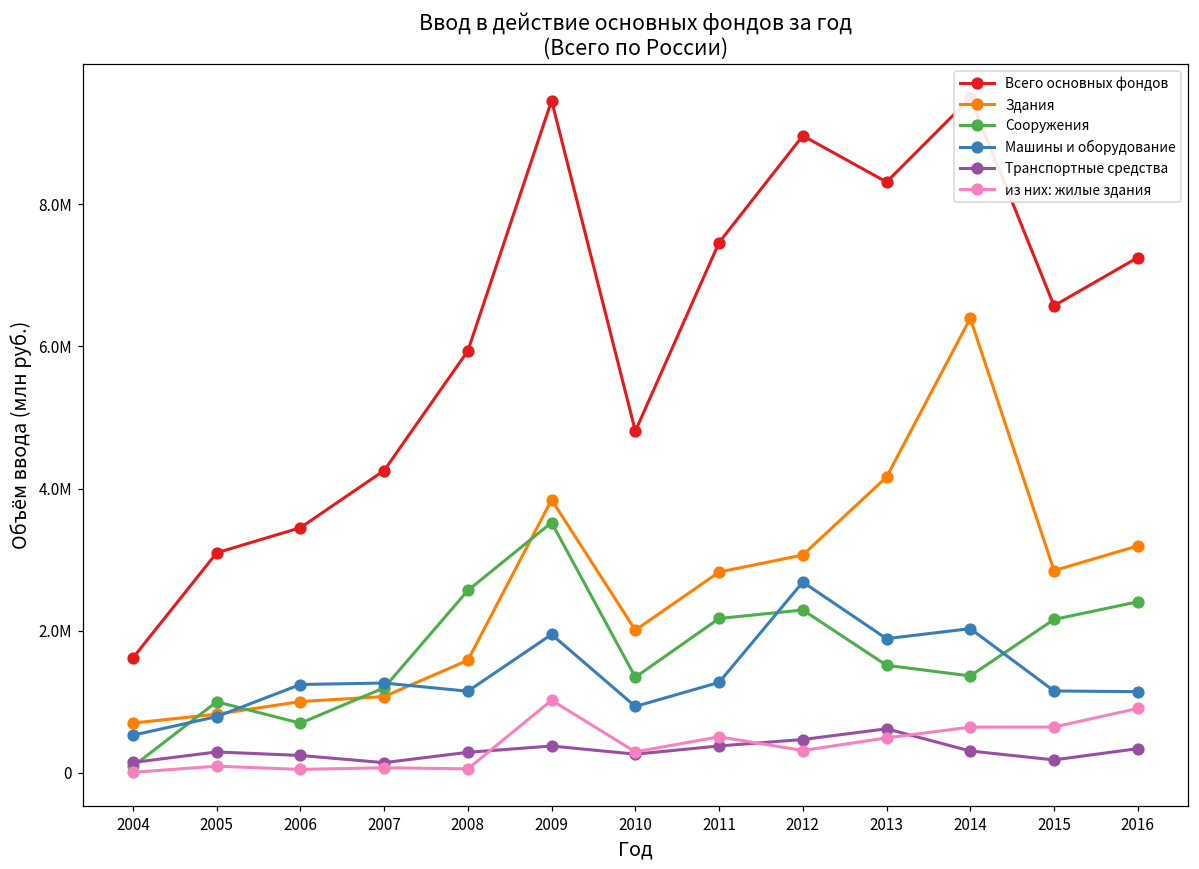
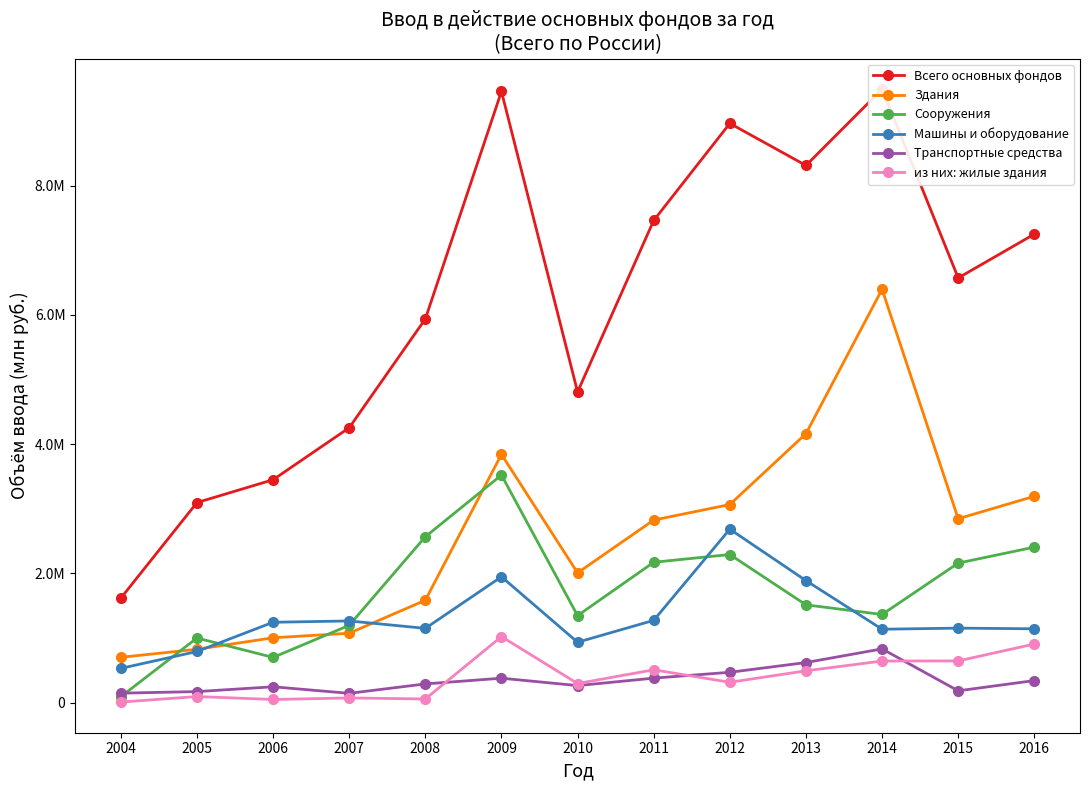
Транспортные средства, 2005: 300000 -> 200000
Машины и оборудование, 2014: 2000000 -> 1100000
Транспортные средства, 2014: 300000 -> 800000
